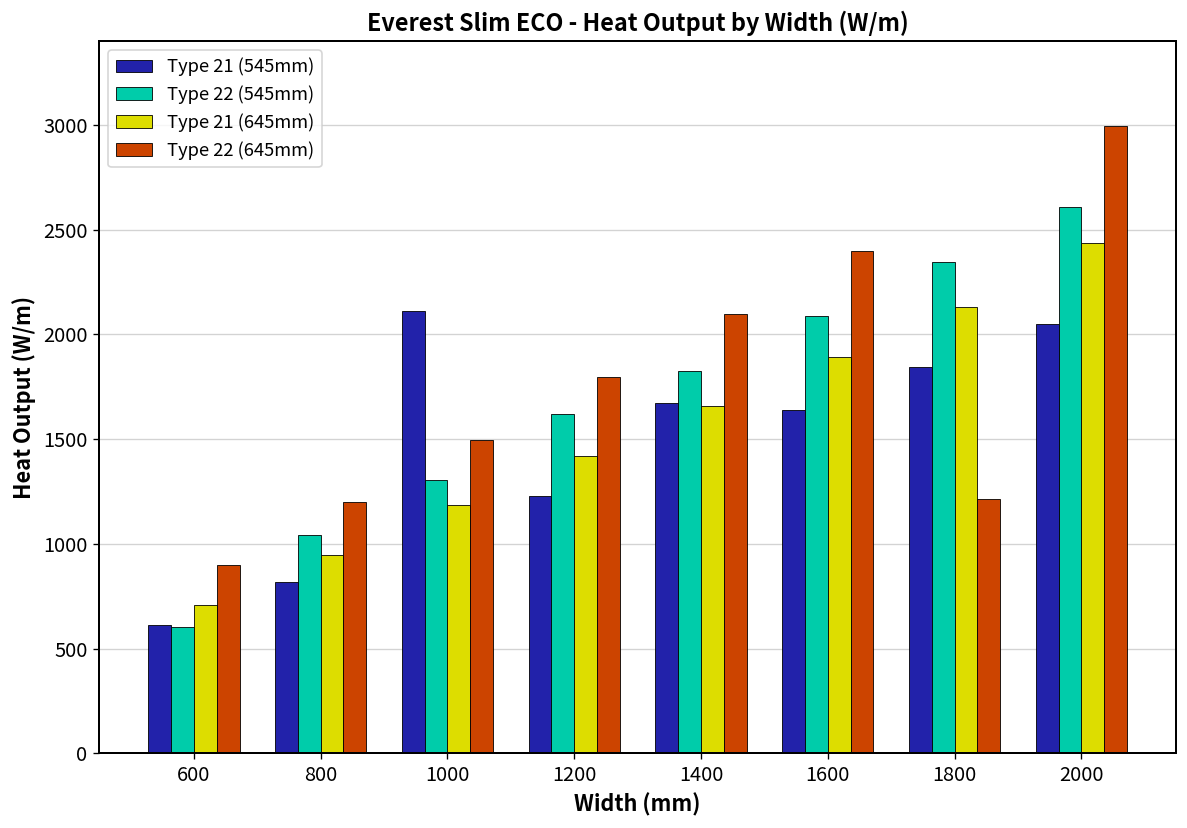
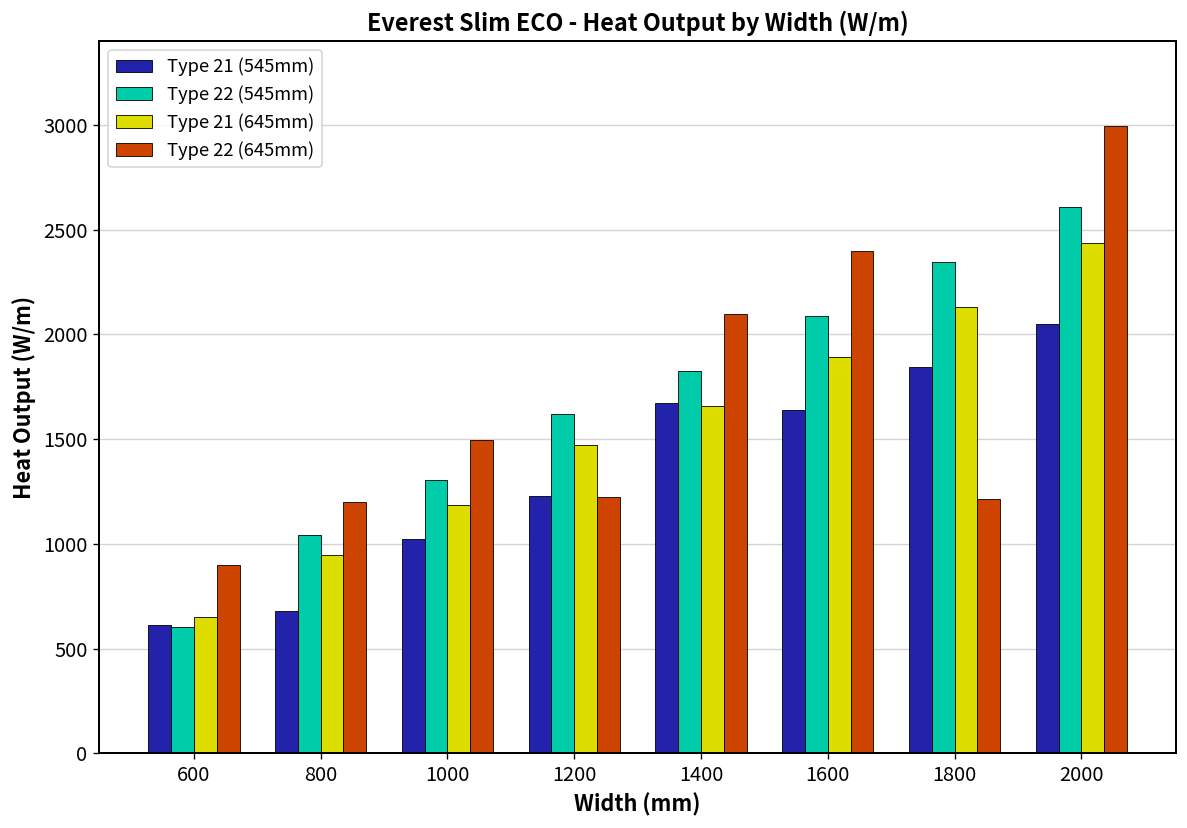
Type 21 (645mm), 600: 710 -> 650
Type 21 (545mm), 800: 820 -> 680
Type 21 (545mm), 1000: 2110 -> 1020
Type 21 (645mm), 1200: 1420 -> 1470
Type 22 (645mm), 1200: 1800 -> 1230
